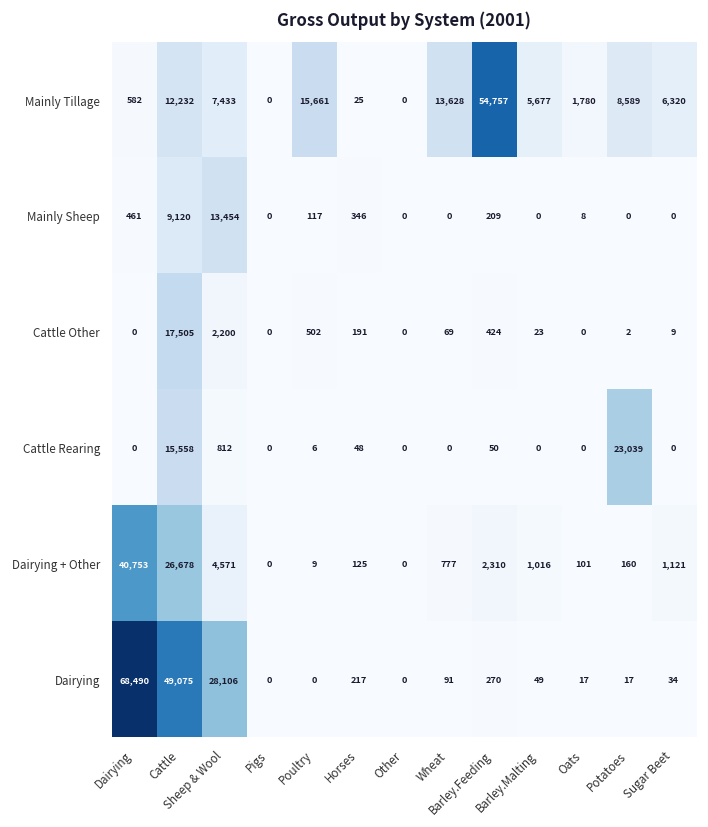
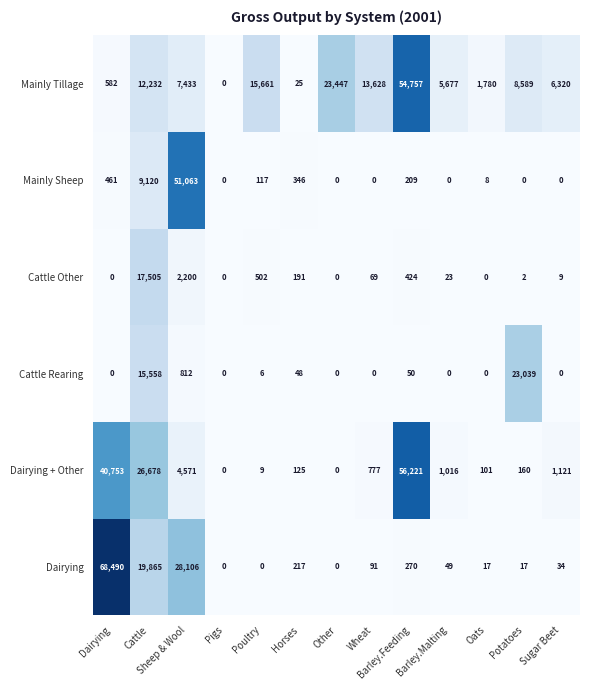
Mainly Tillage, Other: 0 -> 23,447
Mainly Sheep, Sheep & Wool: 13,454 -> 51,063
Dairying + Other, Barley.Feeding: 2,310 -> 56,221
Dairying, Cattle: 49,075 -> 19,865
